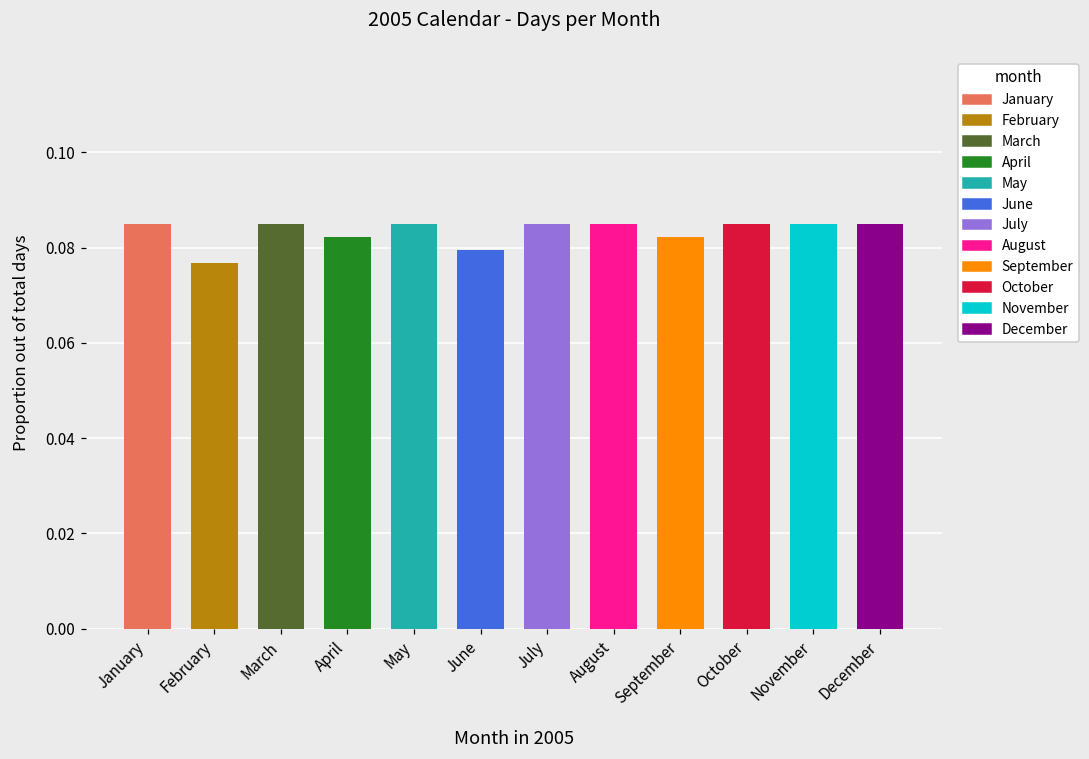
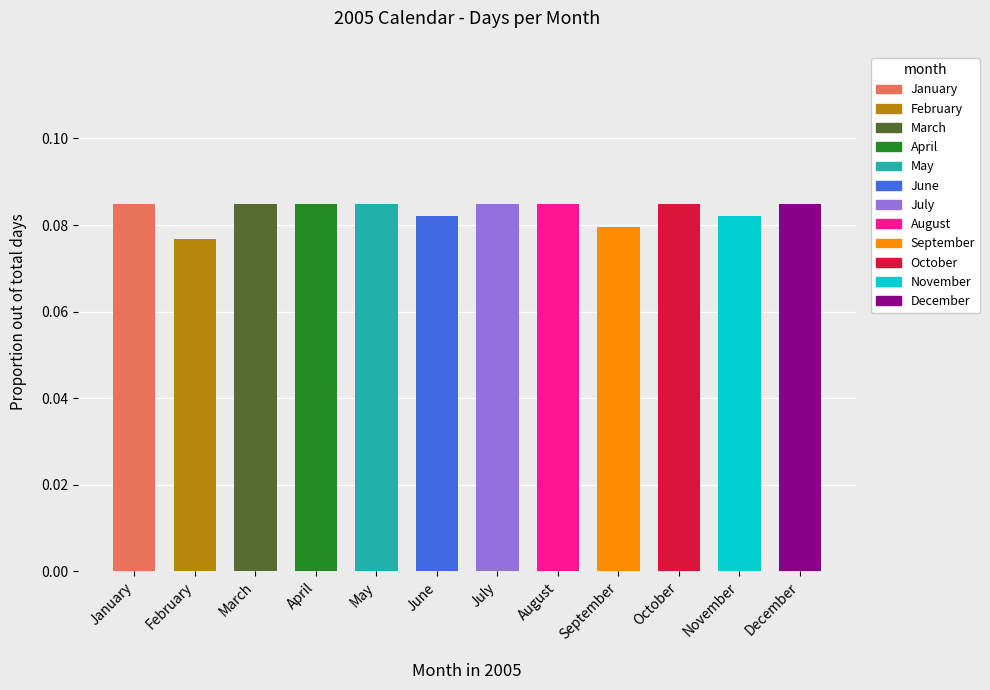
April: 0.082 -> 0.085
June: 0.079 -> 0.082
September: 0.082 -> 0.079
November: 0.085 -> 0.082
